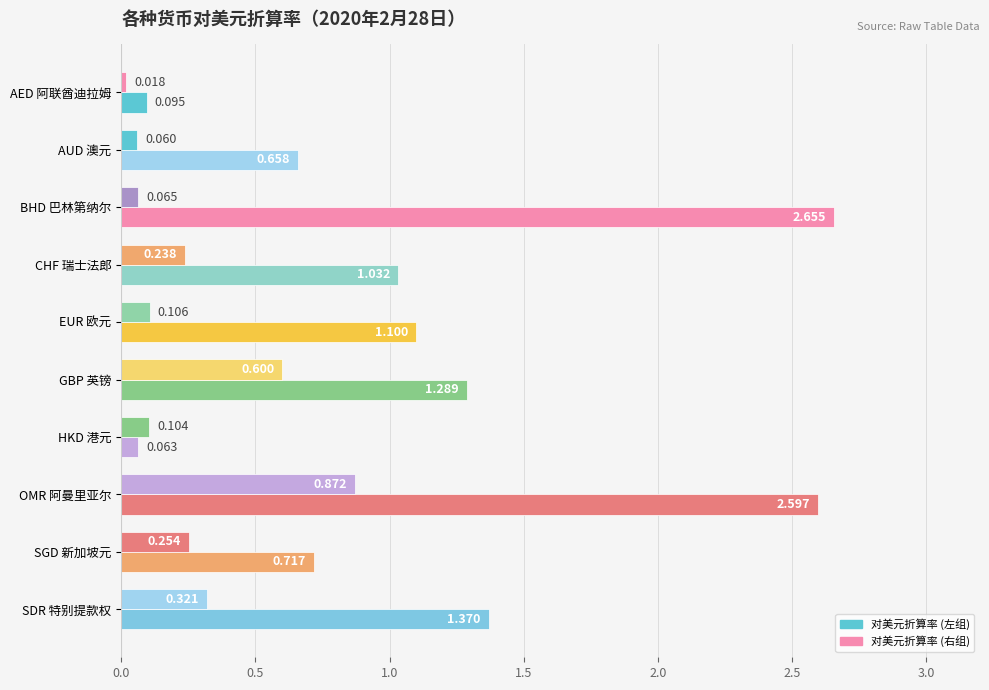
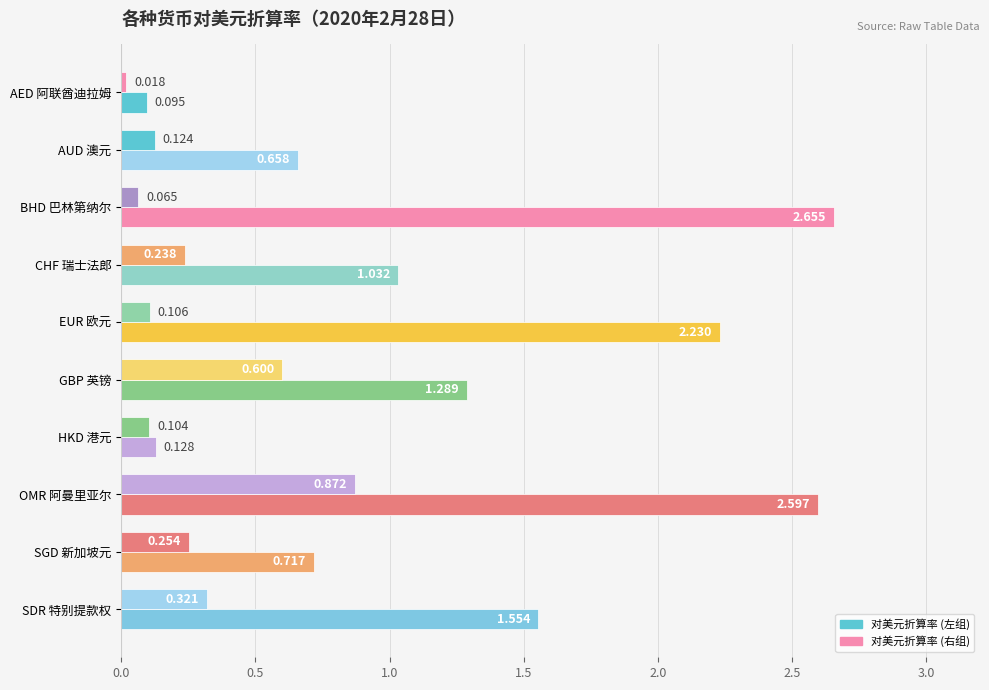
对美元折算率 (右组), AUD 澳元: 0.060 -> 0.124
对美元折算率 (左组), EUR 欧元: 1.100 -> 2.230
对美元折算率 (左组), HKD 港元: 0.063 -> 0.128
对美元折算率 (左组), SDR 特别提款权: 1.370 -> 1.554
